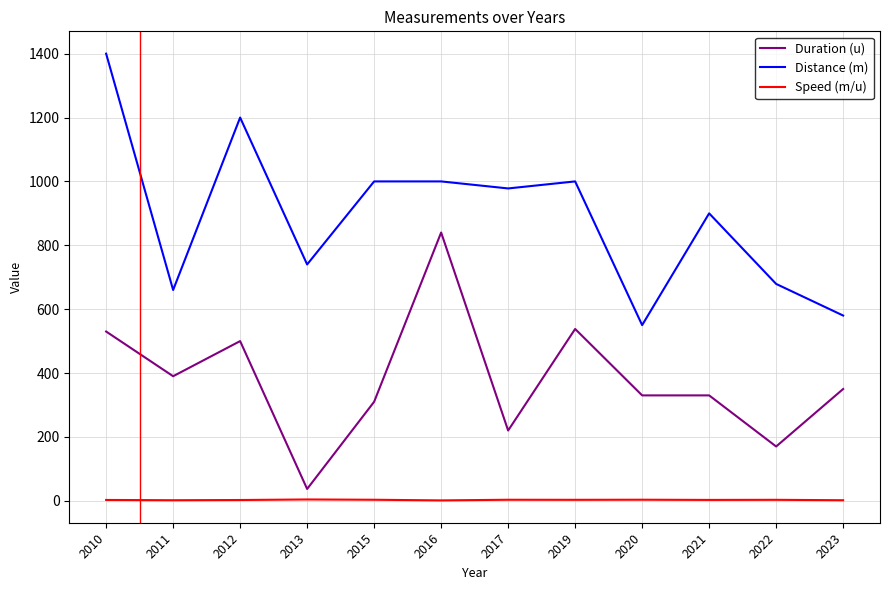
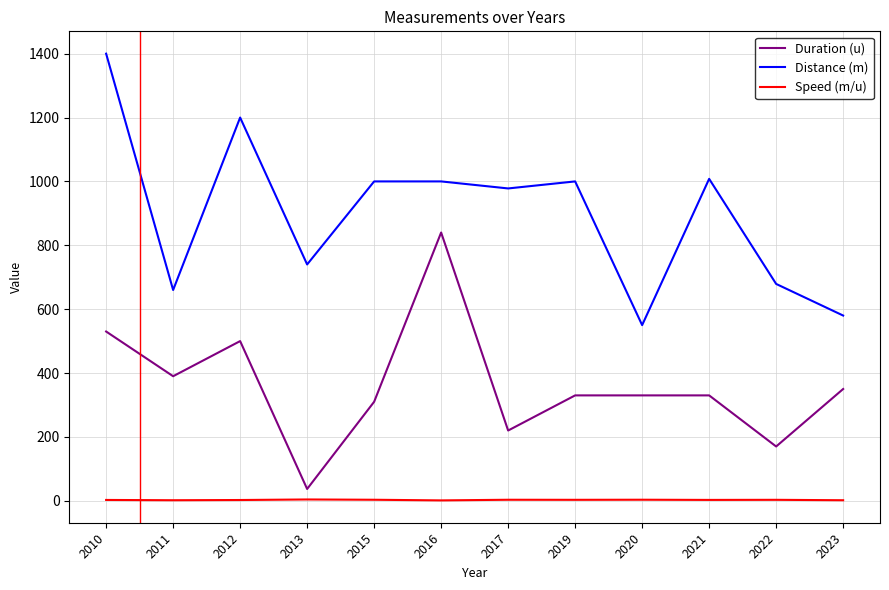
Duration (u), 2019: 540 -> 330
Distance (m), 2021: 900 -> 1010
